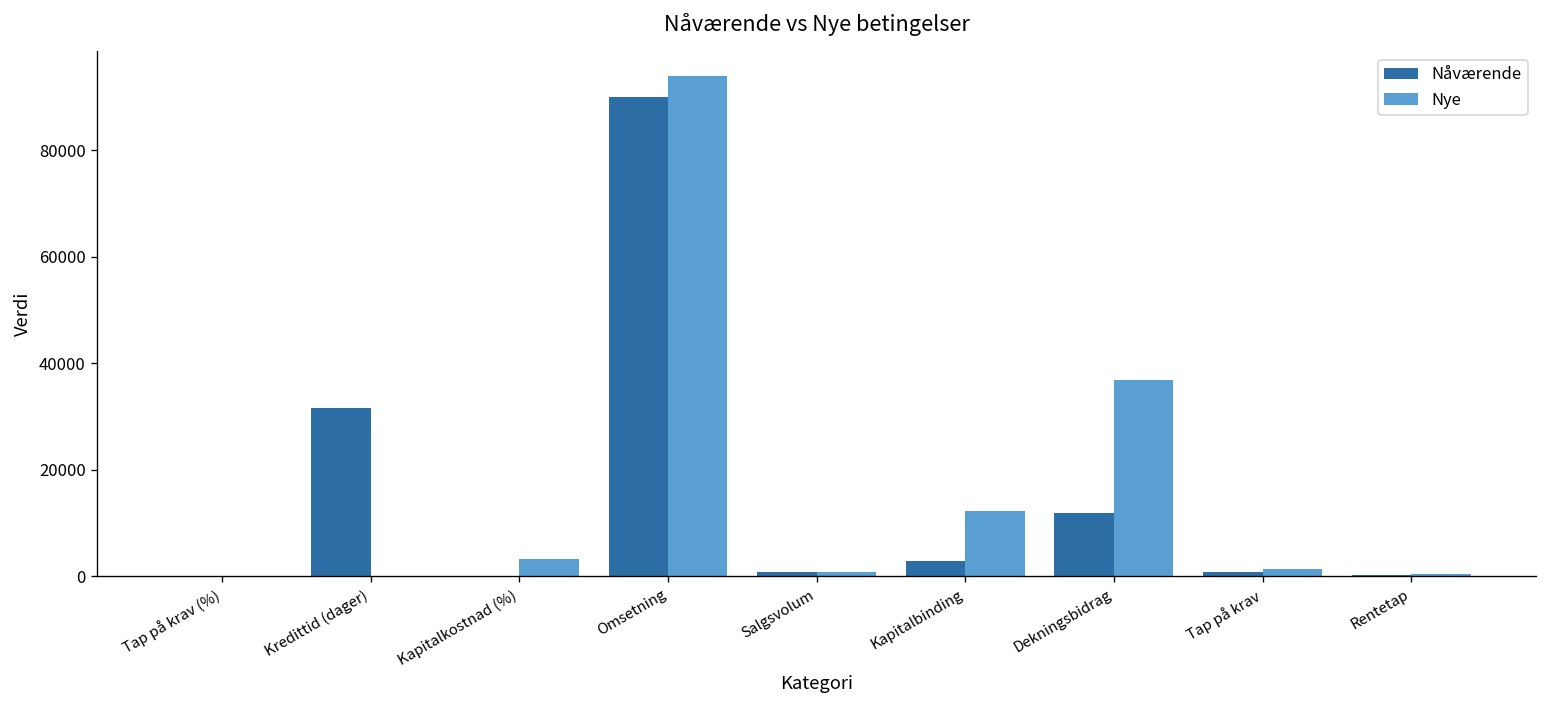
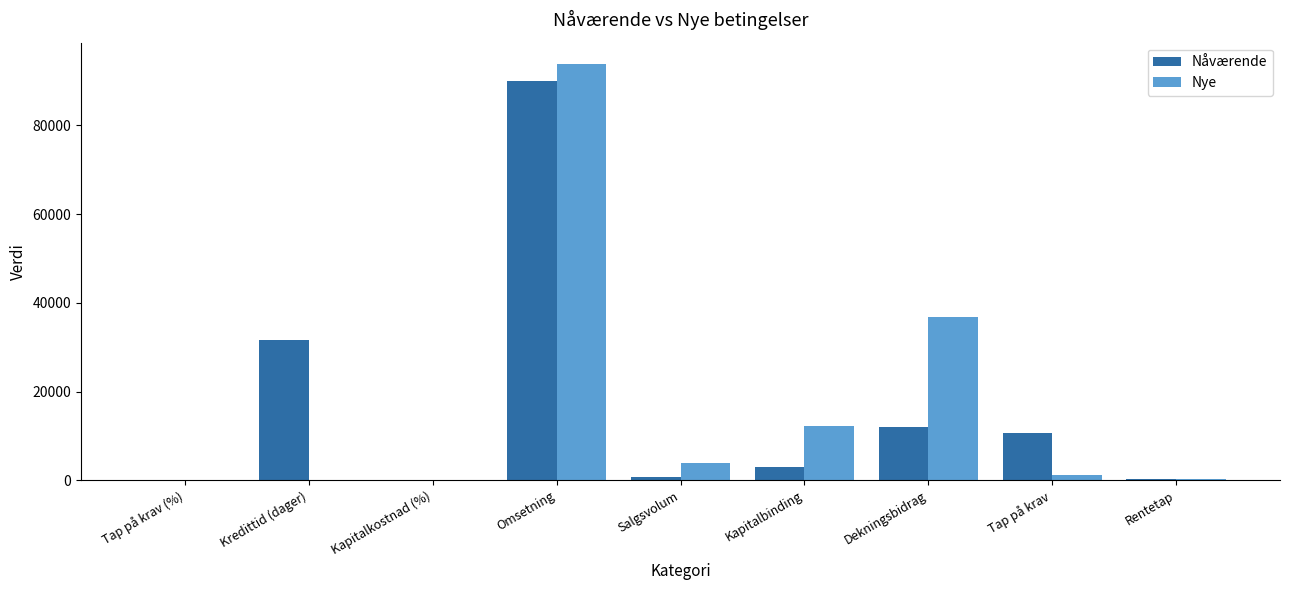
Nye, Kapitalkostnad (%): 3000 -> 0
Nye, Salgsvolum: 1000 -> 4000
Nåværende, Tap på krav: 1000 -> 11000
